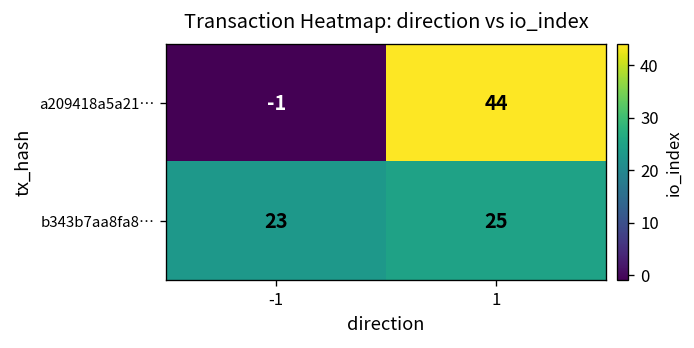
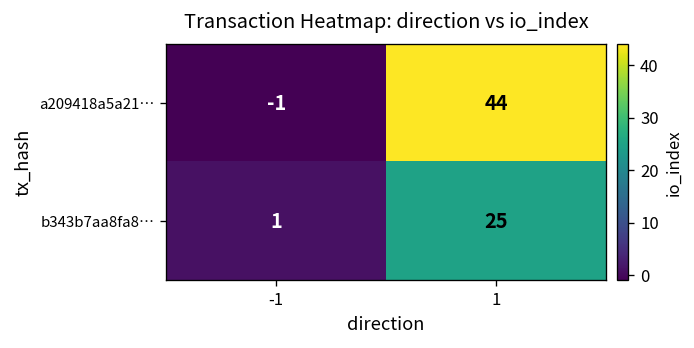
b343b7aa8fa8…, -1: 23 -> 1
